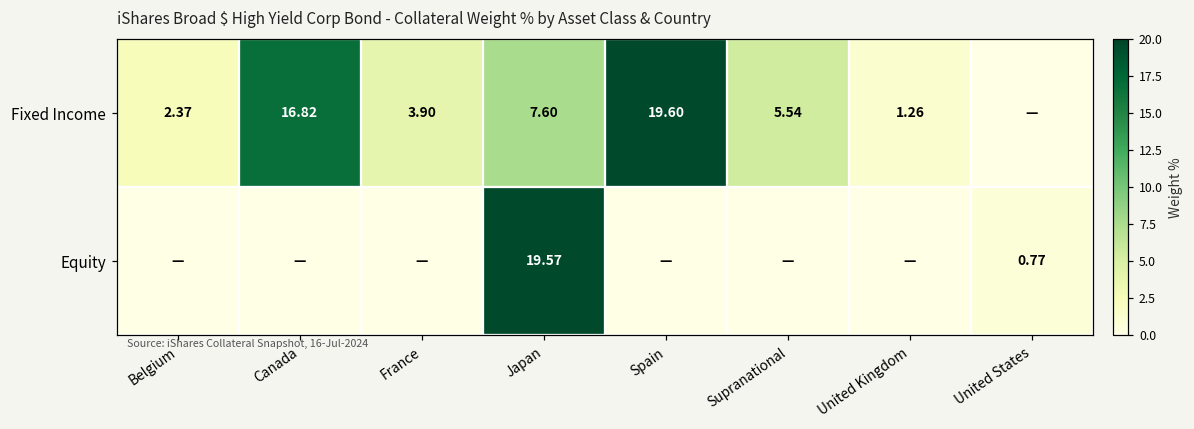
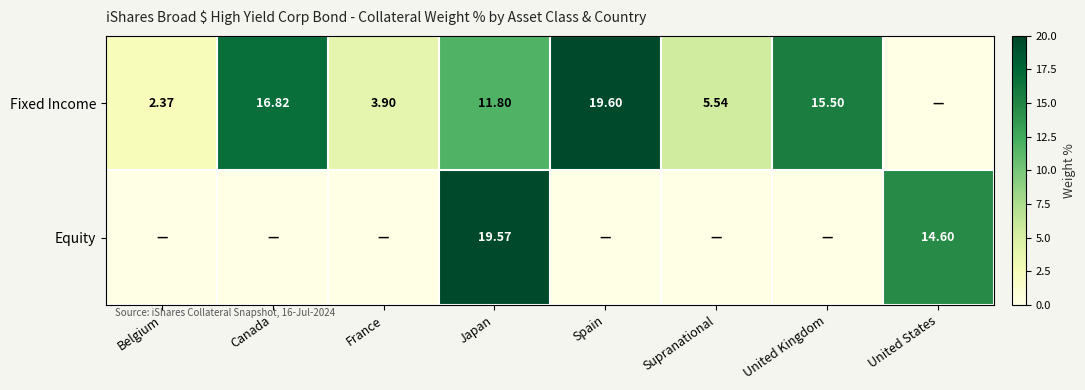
Fixed Income, Japan: 7.60 -> 11.80
Fixed Income, United Kingdom: 1.26 -> 15.50
Equity, United States: 0.77 -> 14.60
